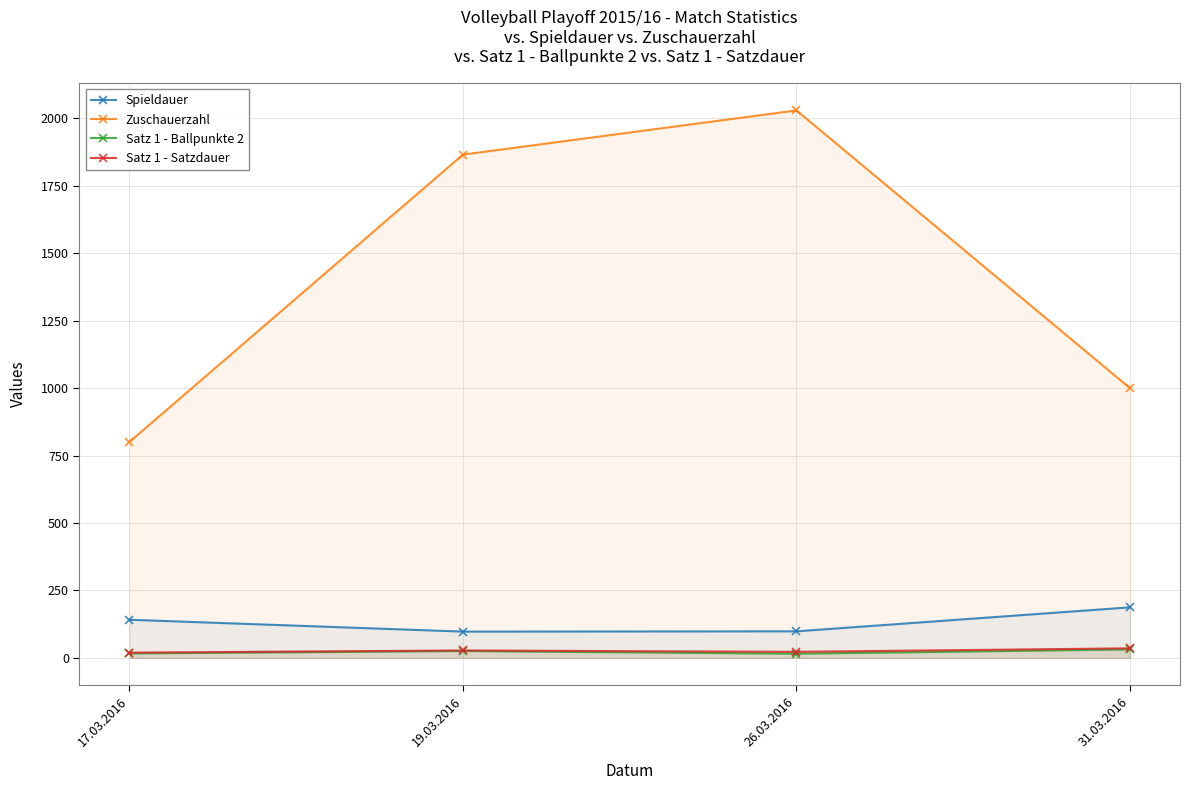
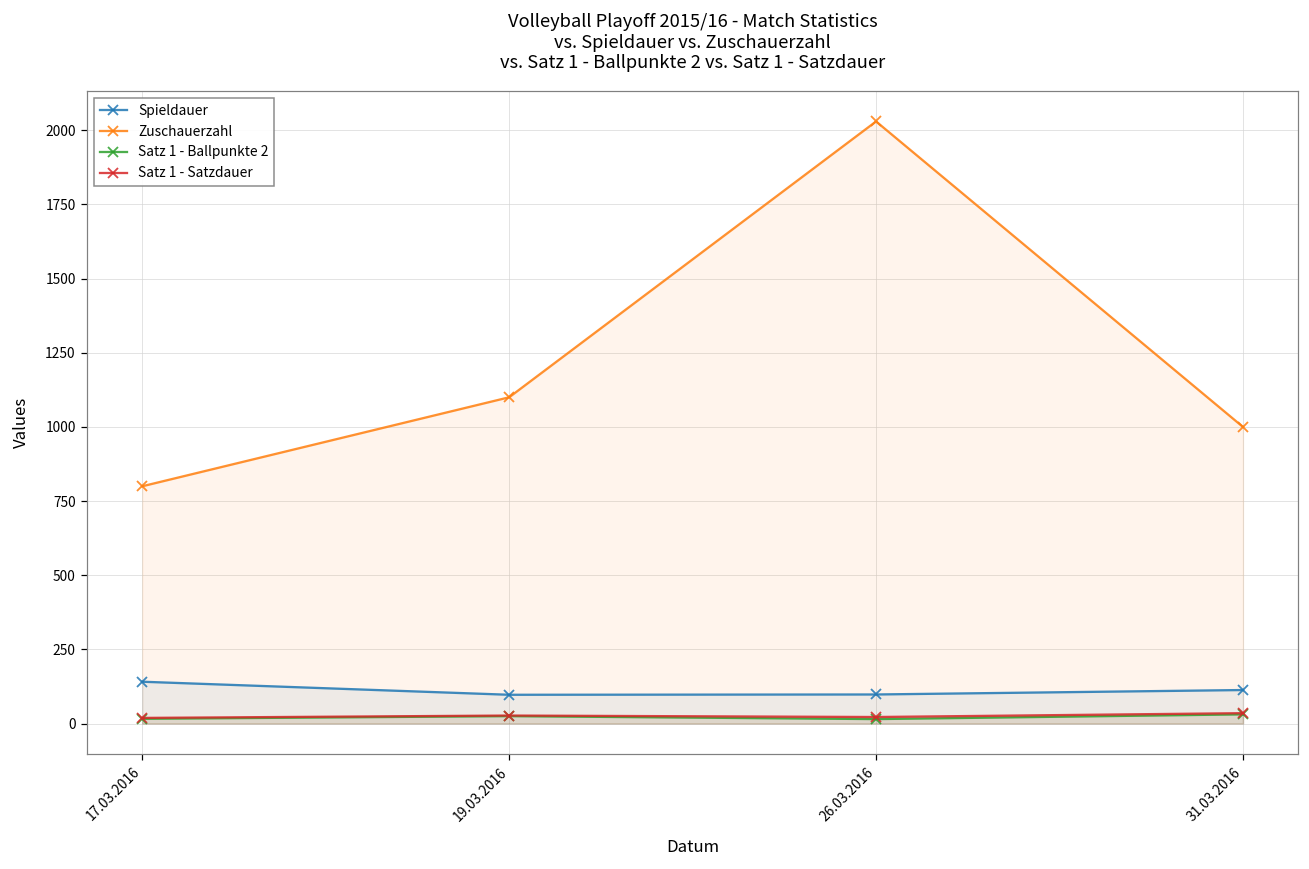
Zuschauerzahl, 19.03.2016: 1870 -> 1100
Spieldauer, 31.03.2016: 190 -> 110
